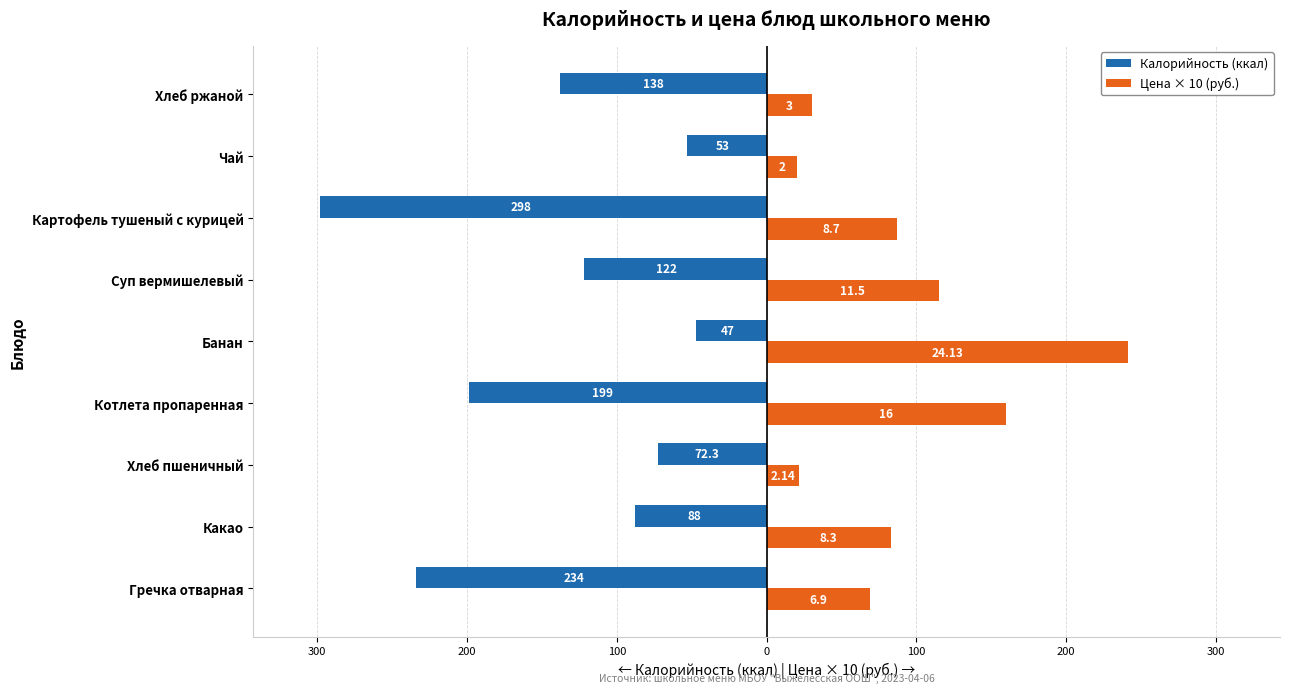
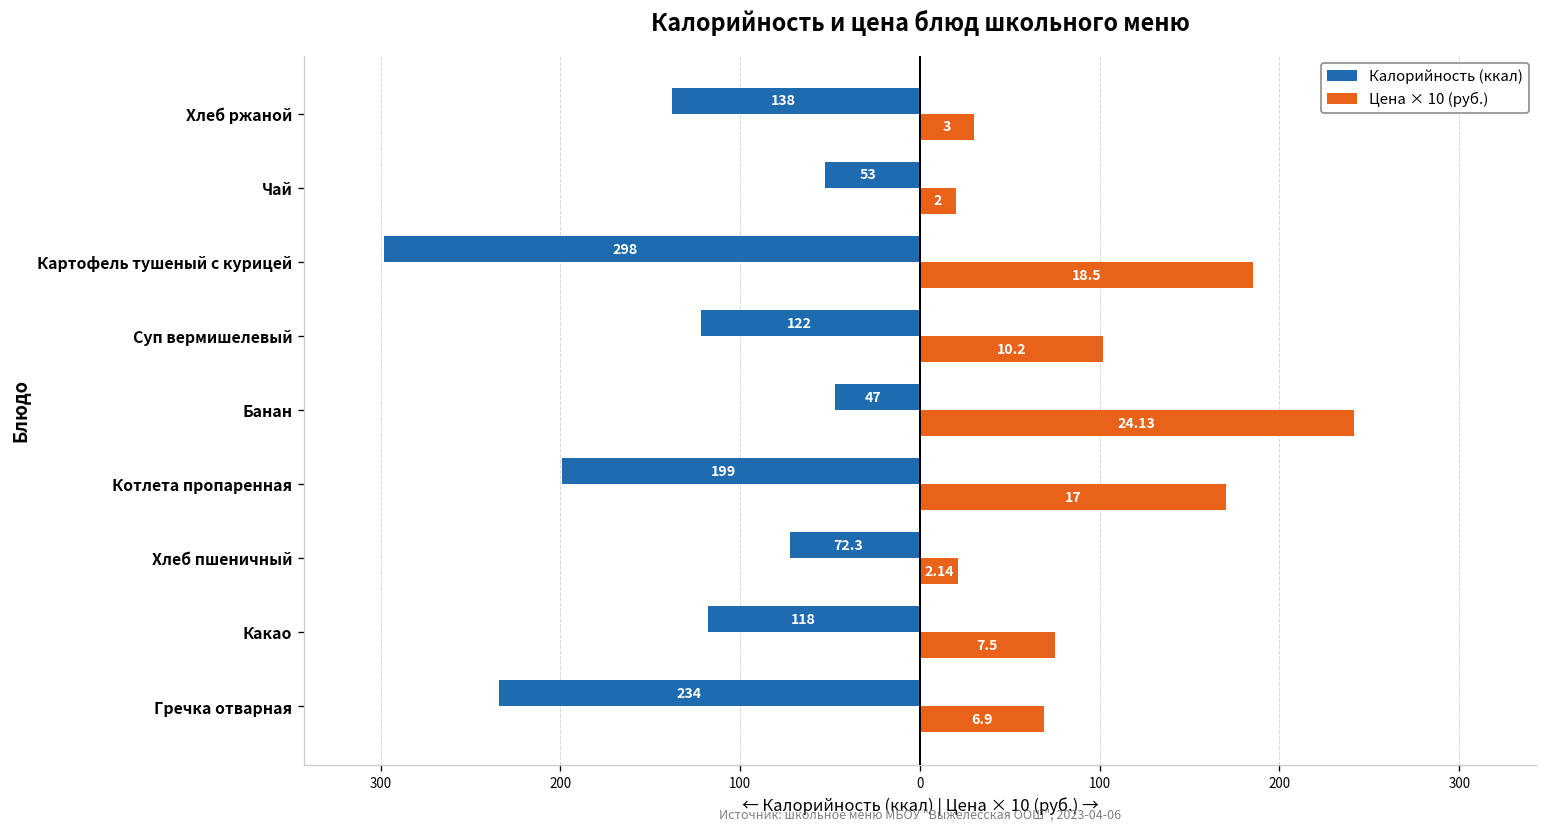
Цена × 10 (руб.), Картофель тушеный с курицей: 8.7 -> 18.5
Цена × 10 (руб.), Суп вермишелевый: 11.5 -> 10.2
Цена × 10 (руб.), Котлета пропаренная: 16 -> 17
Калорийность (ккал), Какао: 88 -> 118
Цена × 10 (руб.), Какао: 8.3 -> 7.5
